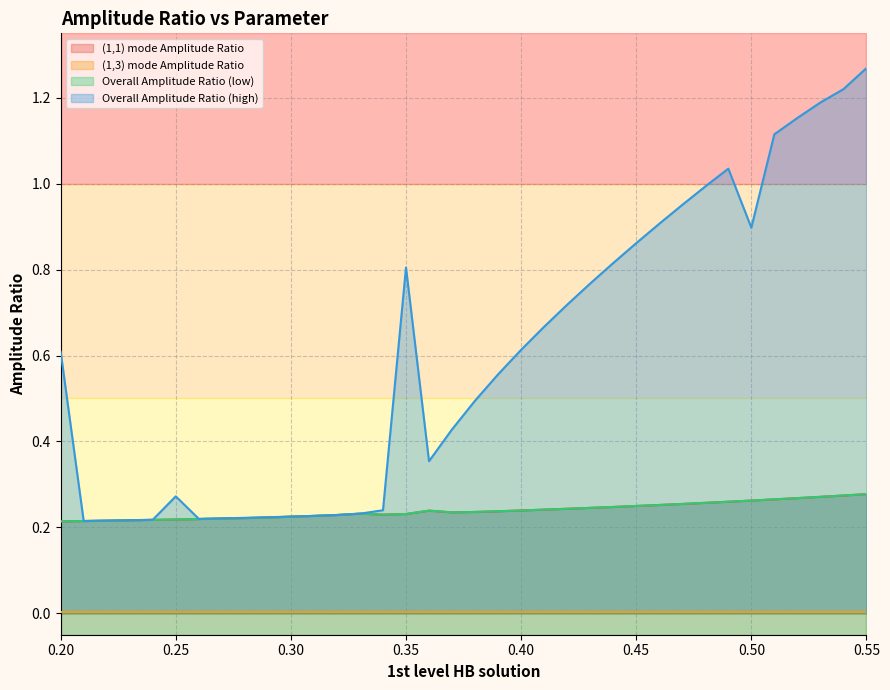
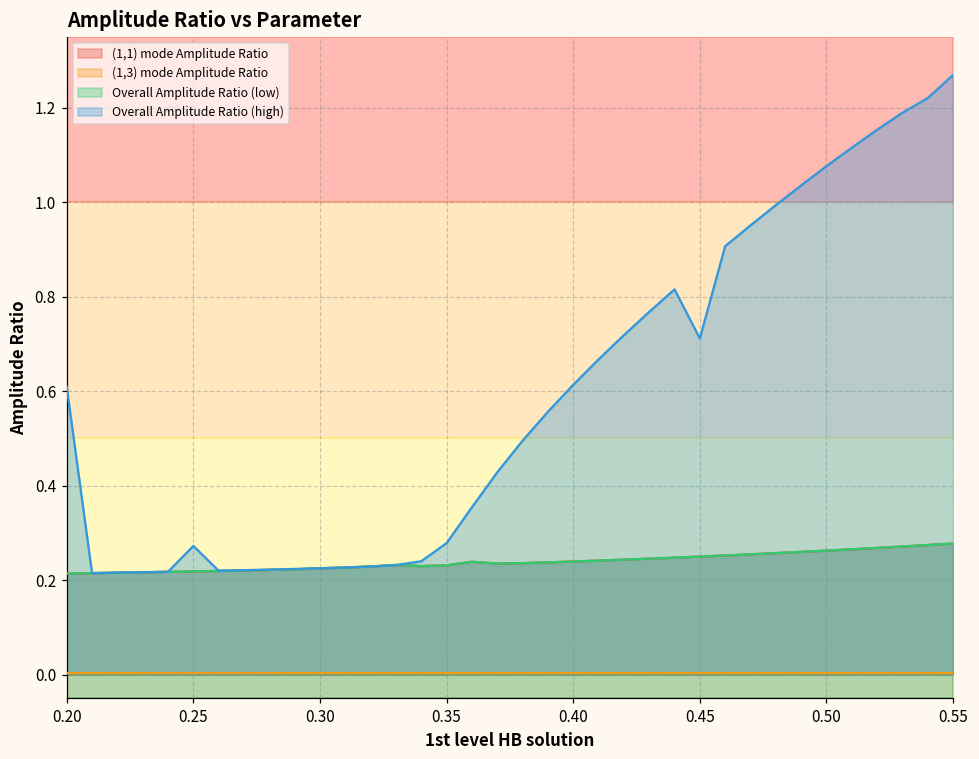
Overall Amplitude Ratio (high), 0.35: 0.80 -> 0.28
Overall Amplitude Ratio (high), 0.45: 0.86 -> 0.71
Overall Amplitude Ratio (high), 0.50: 0.90 -> 1.08
